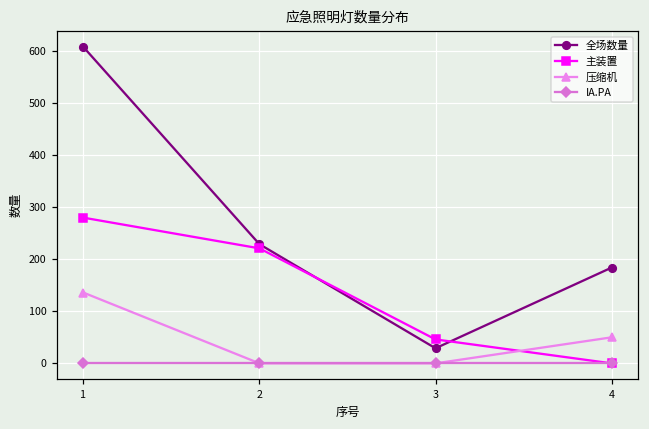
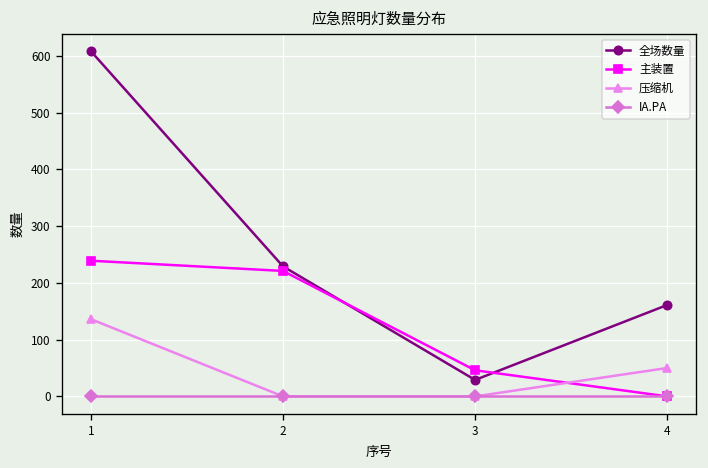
主装置, 1: 280 -> 240
全场数量, 4: 180 -> 160
